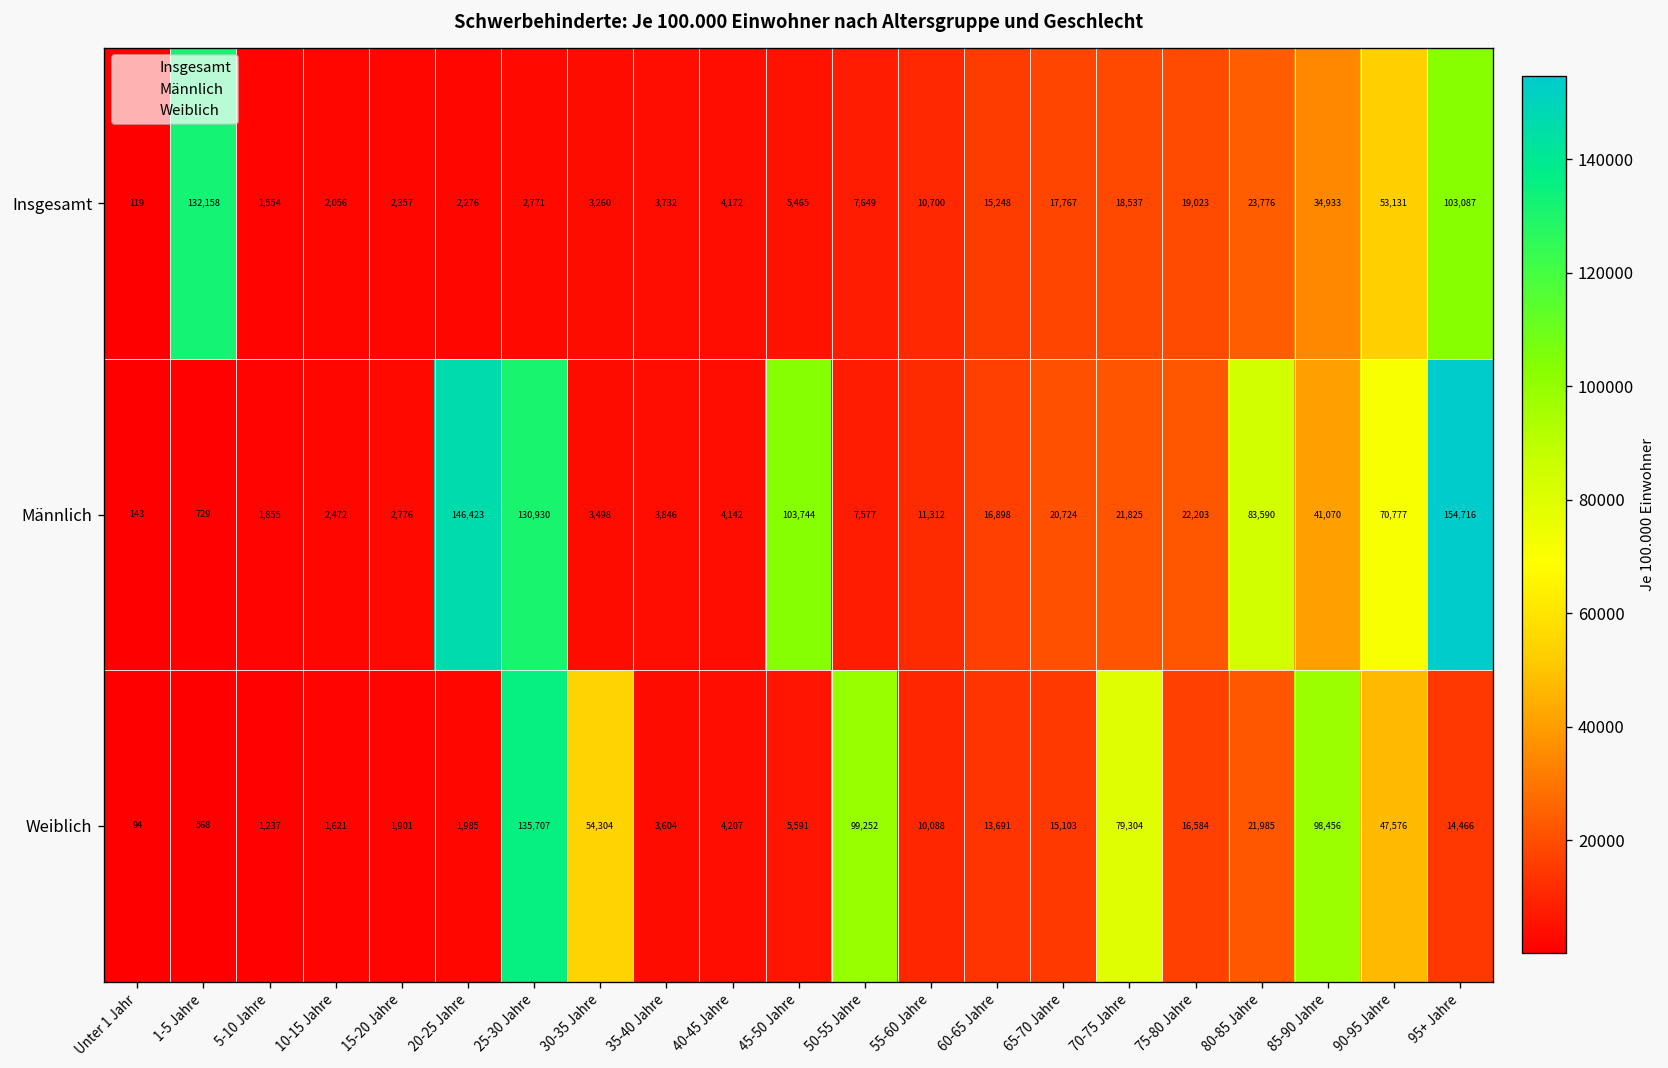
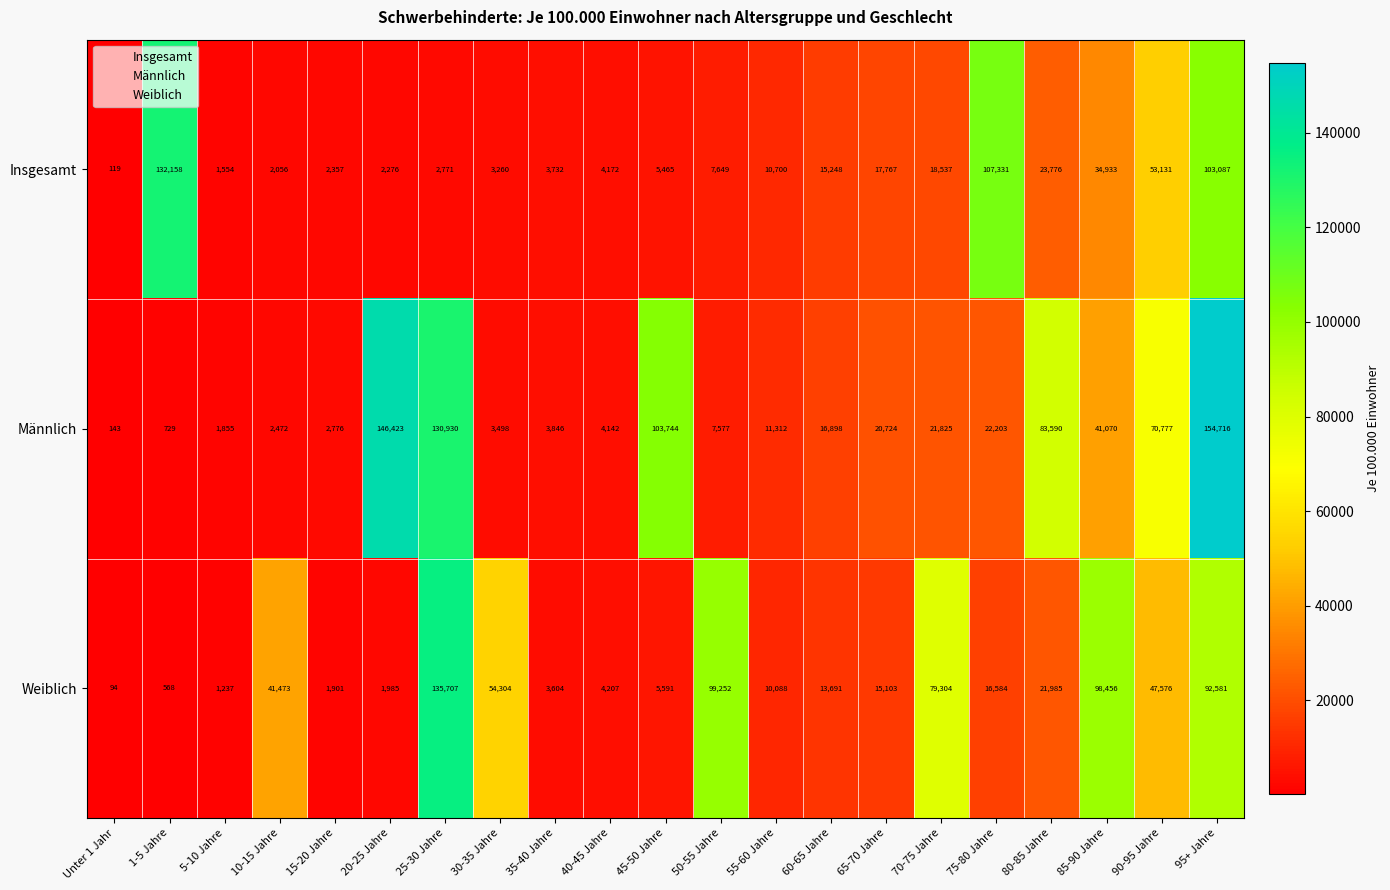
Insgesamt, 75-80 Jahre: 19,023 -> 107,331
Weiblich, 10-15 Jahre: 1,621 -> 41,473
Weiblich, 95+ Jahre: 14,466 -> 92,581
